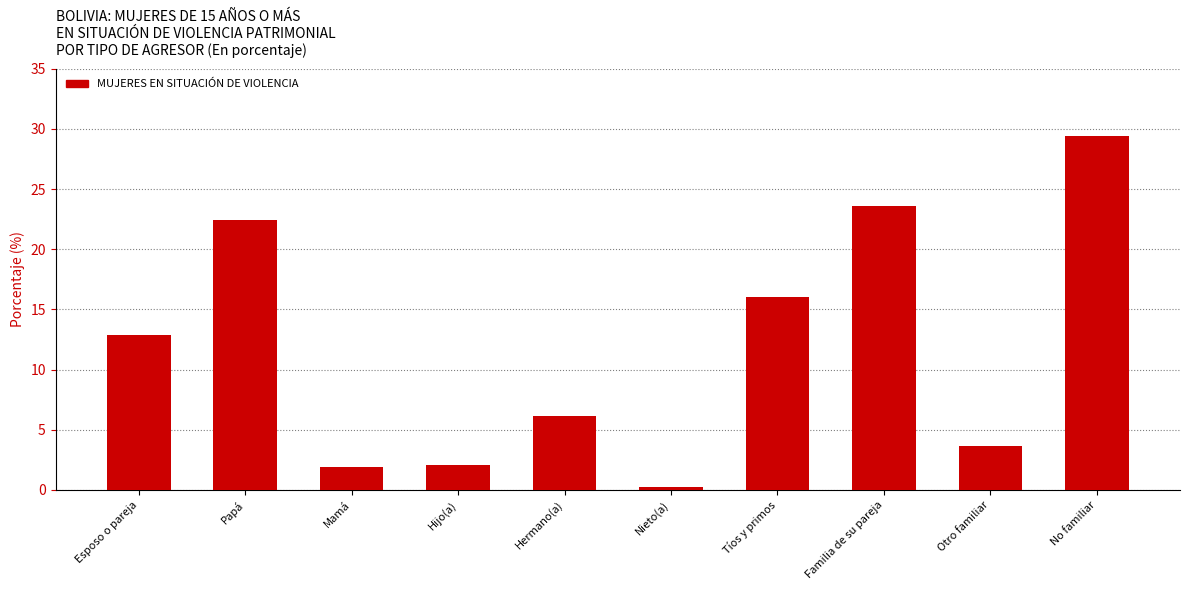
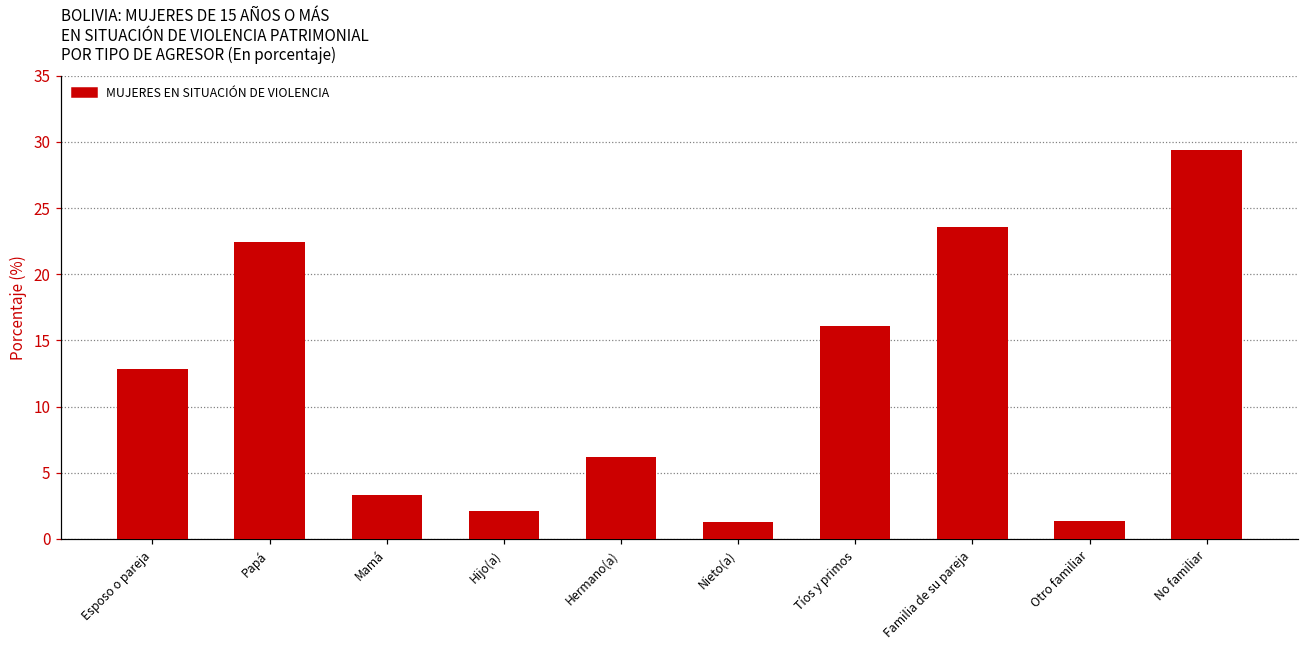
Mamá: 1.9 -> 3.3
Nieto(a): 0.2 -> 1.2
Otro familiar: 3.6 -> 1.4
